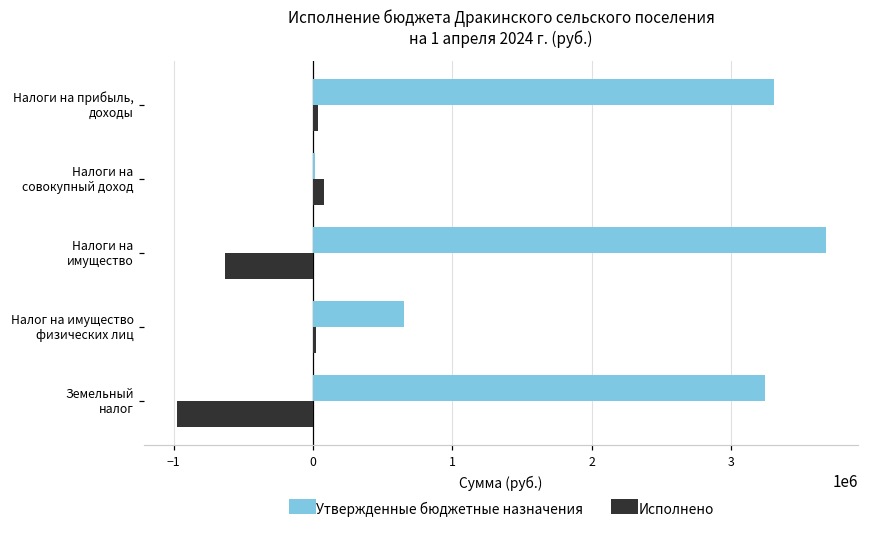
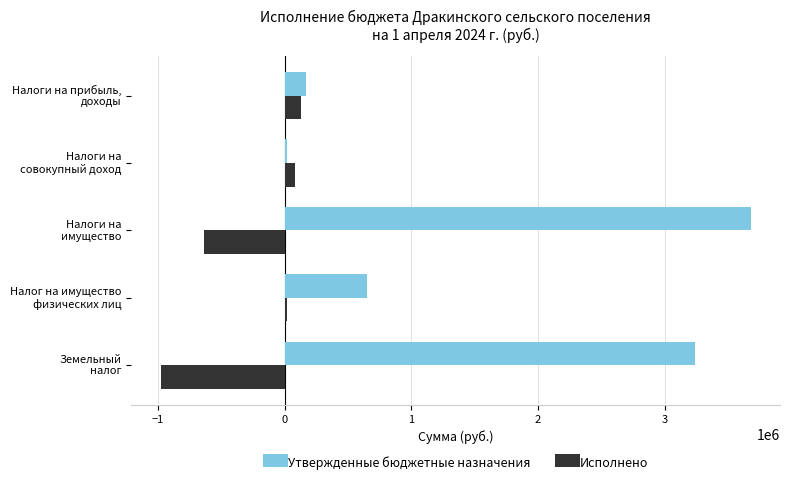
Утвержденные бюджетные назначения, Налоги на прибыль, доходы: 3310000 -> 170000
Исполнено, Налоги на прибыль, доходы: 30000 -> 130000
